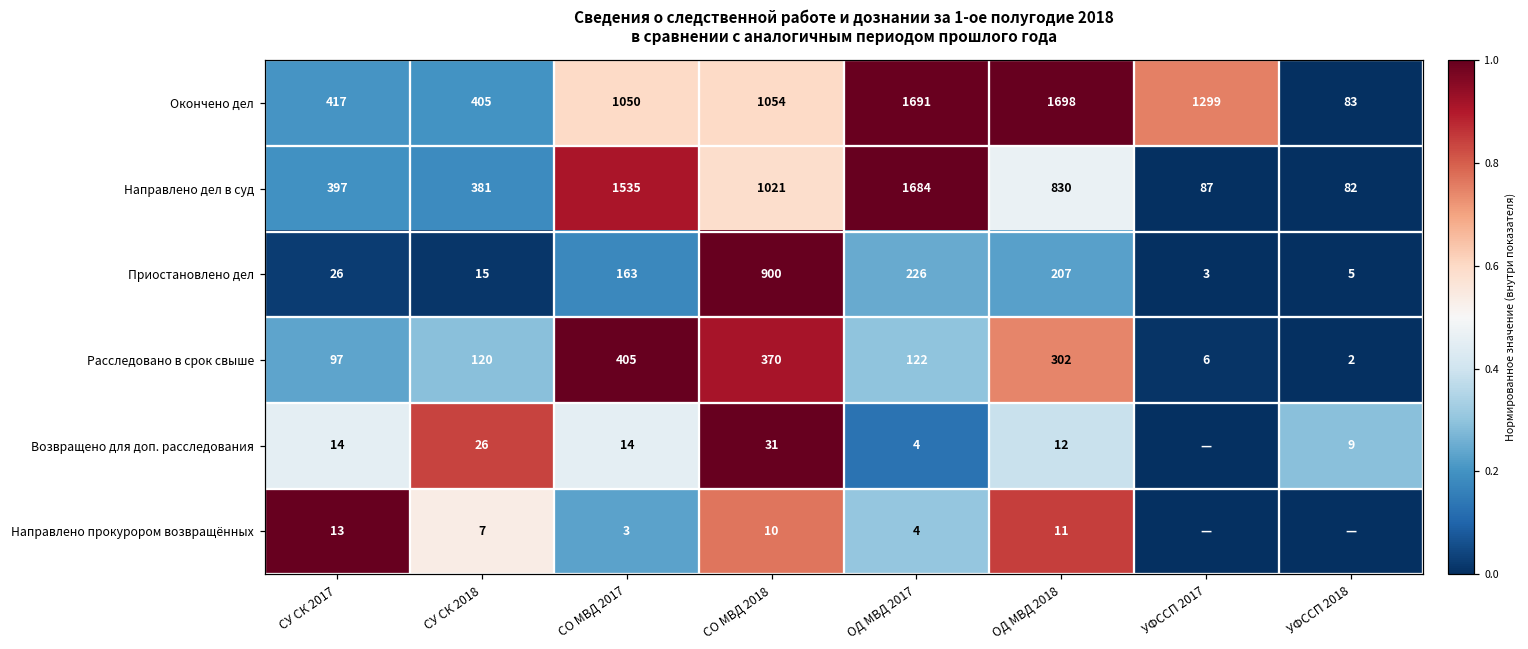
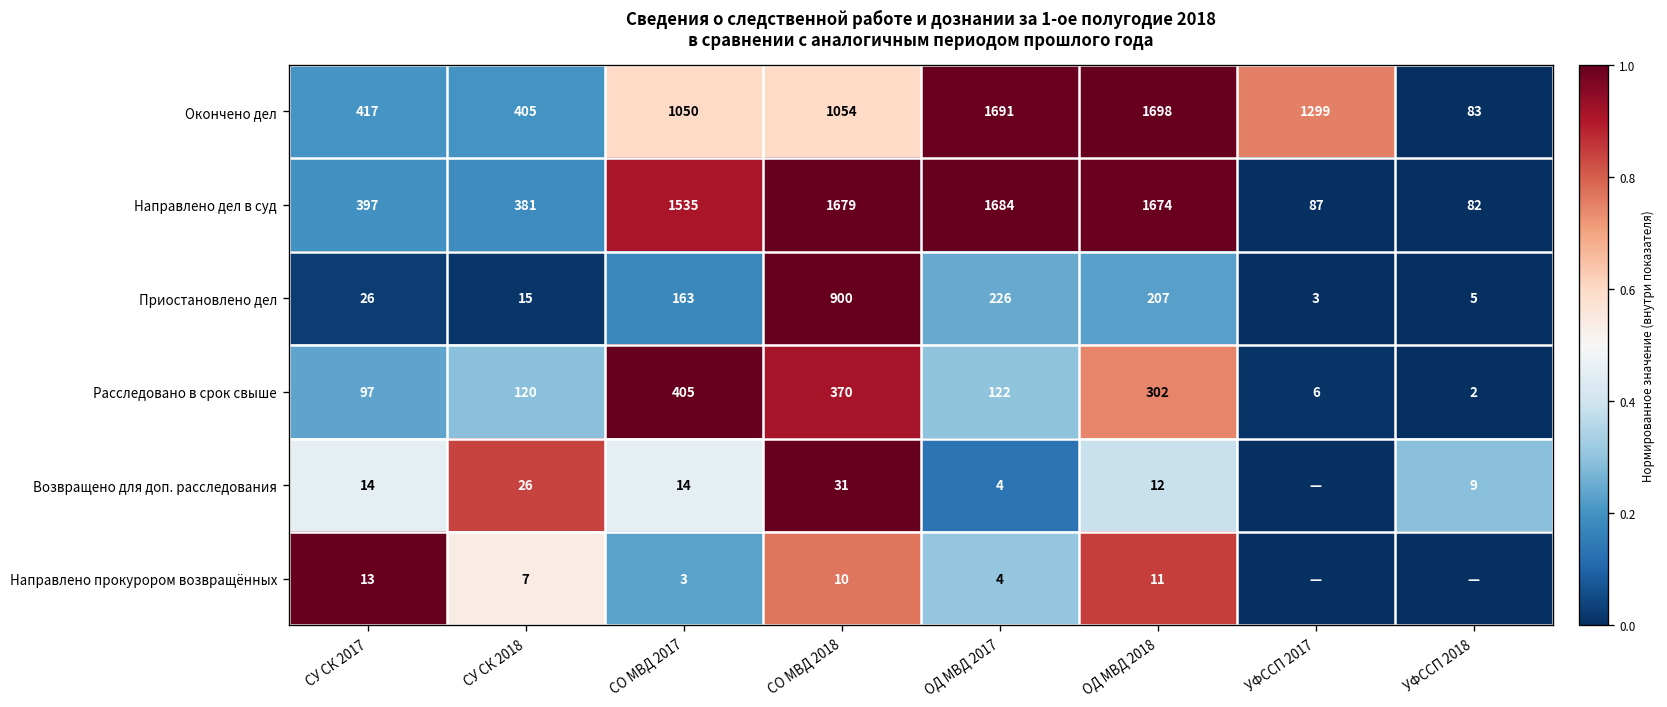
Направлено дел в суд, СО МВД 2018: 1021 -> 1679
Направлено дел в суд, ОД МВД 2018: 830 -> 1674
